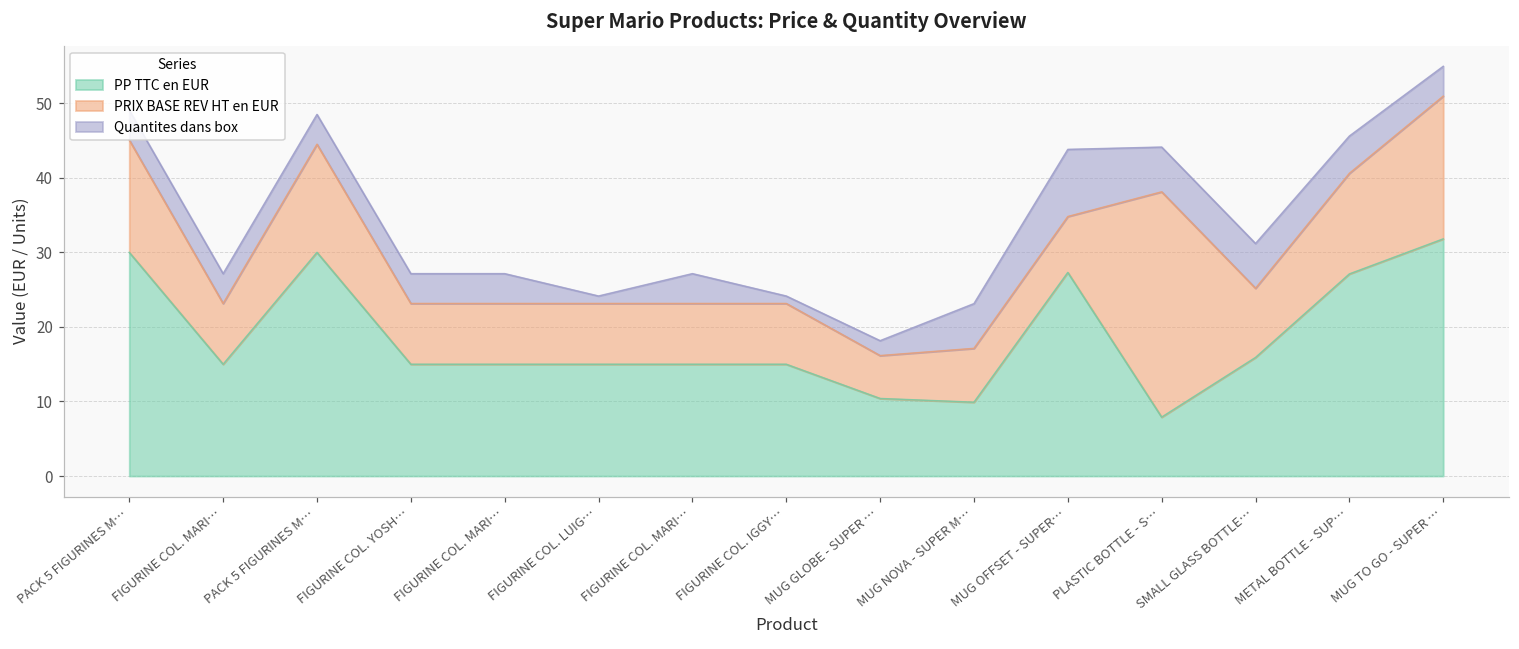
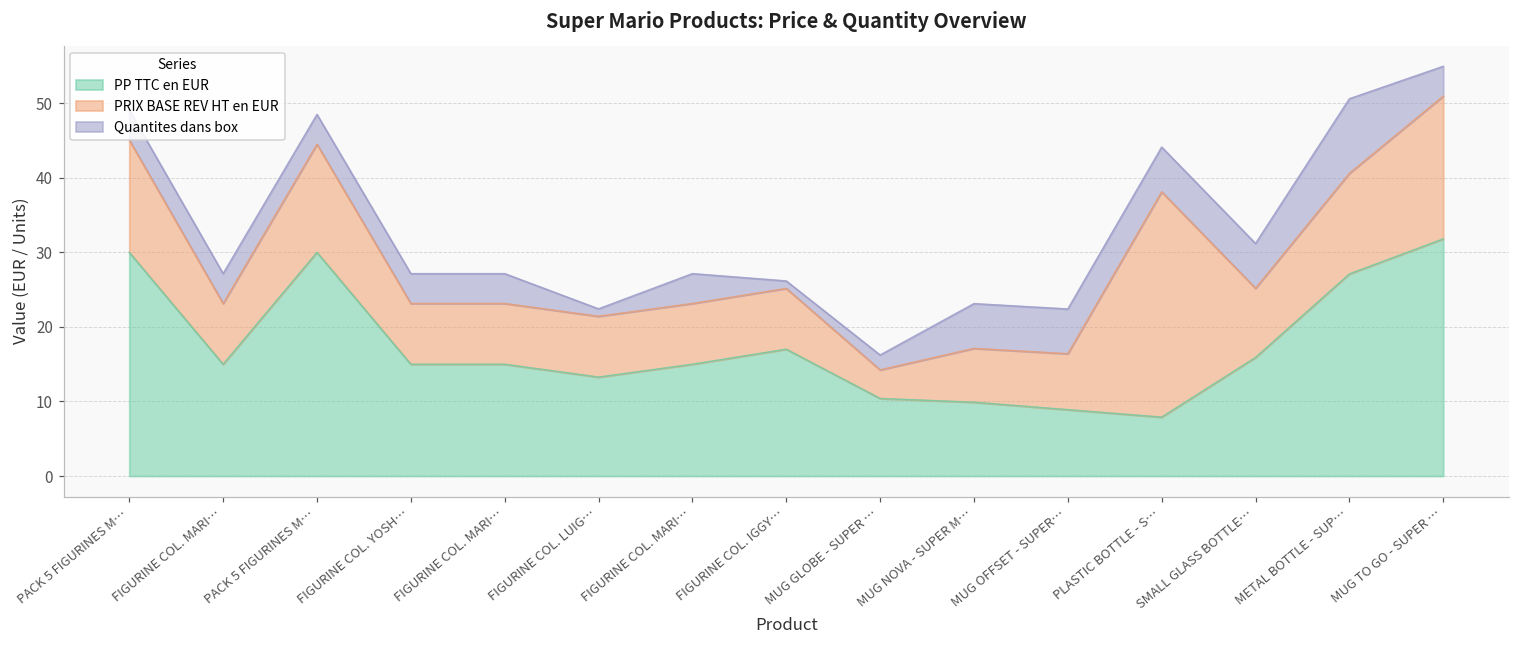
PP TTC en EUR, FIGURINE COL. LUIG…: 15 -> 13
PP TTC en EUR, FIGURINE COL. IGGY…: 15 -> 17
PRIX BASE REV HT en EUR, MUG GLOBE - SUPER …: 6 -> 4
PP TTC en EUR, MUG OFFSET - SUPER…: 27 -> 9
Quantites dans box, MUG OFFSET - SUPER…: 9 -> 6
Quantites dans box, METAL BOTTLE - SUP…: 5 -> 10
